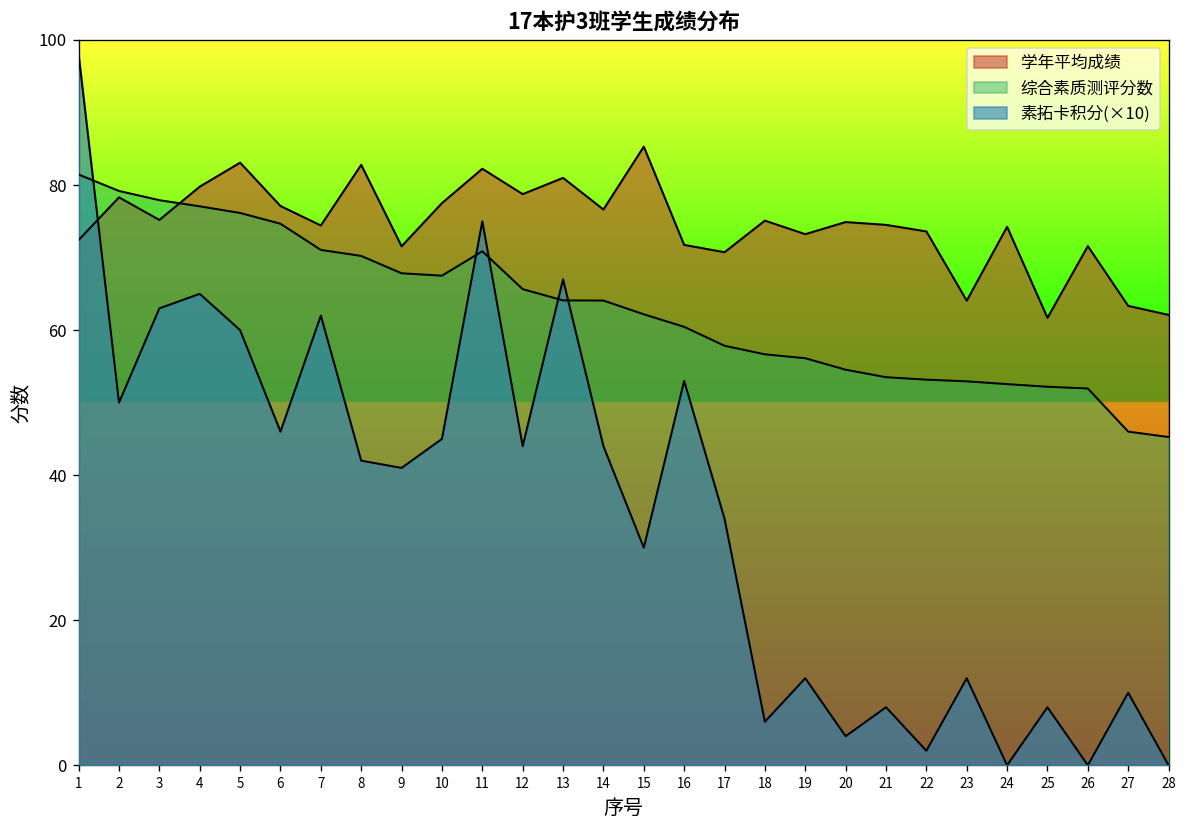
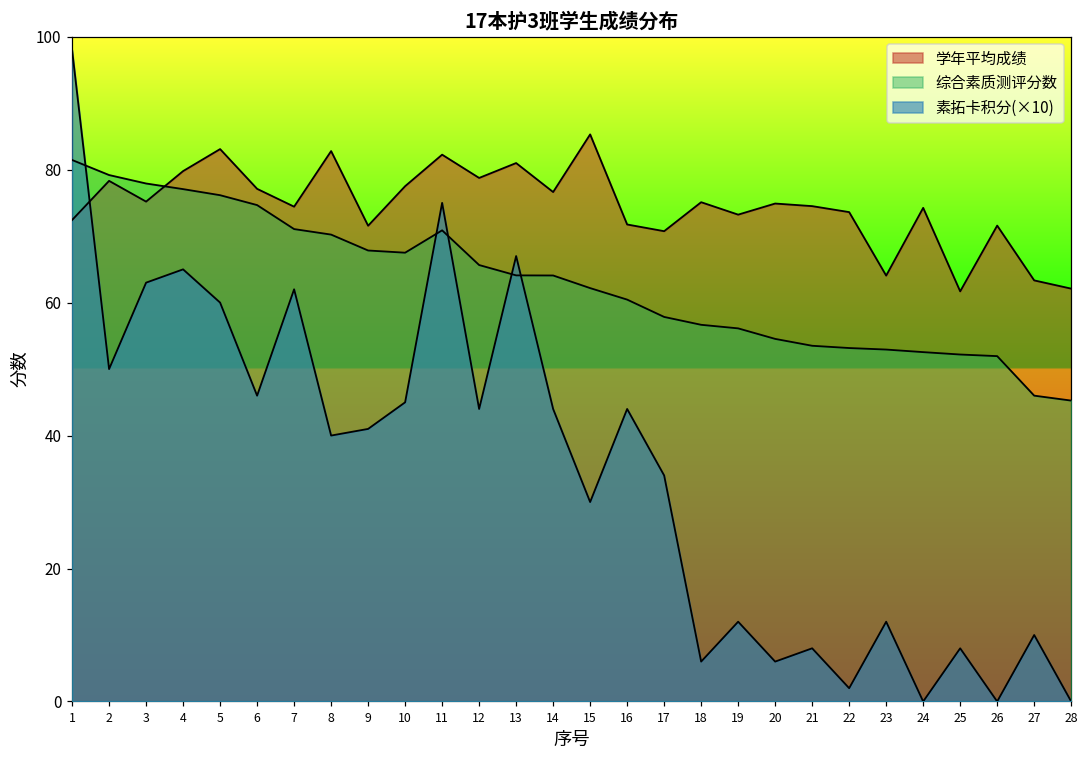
素拓卡积分(×10), 8: 42 -> 40
素拓卡积分(×10), 16: 53 -> 44
素拓卡积分(×10), 20: 4 -> 6
